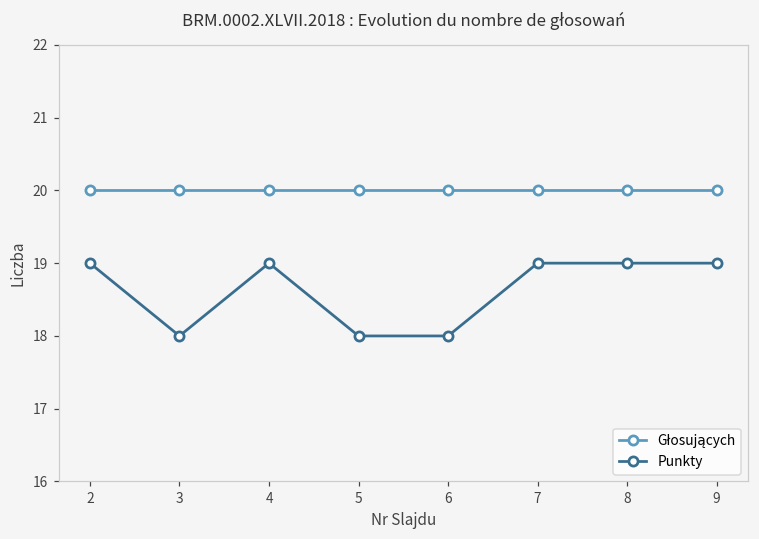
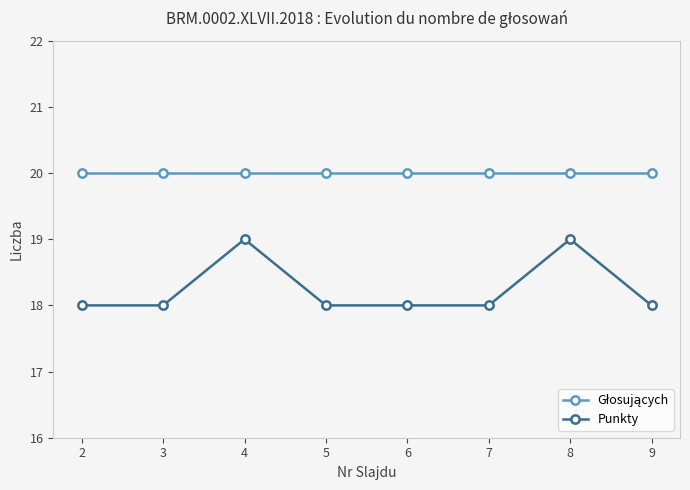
Punkty, 2: 19 -> 18
Punkty, 7: 19 -> 18
Punkty, 9: 19 -> 18
